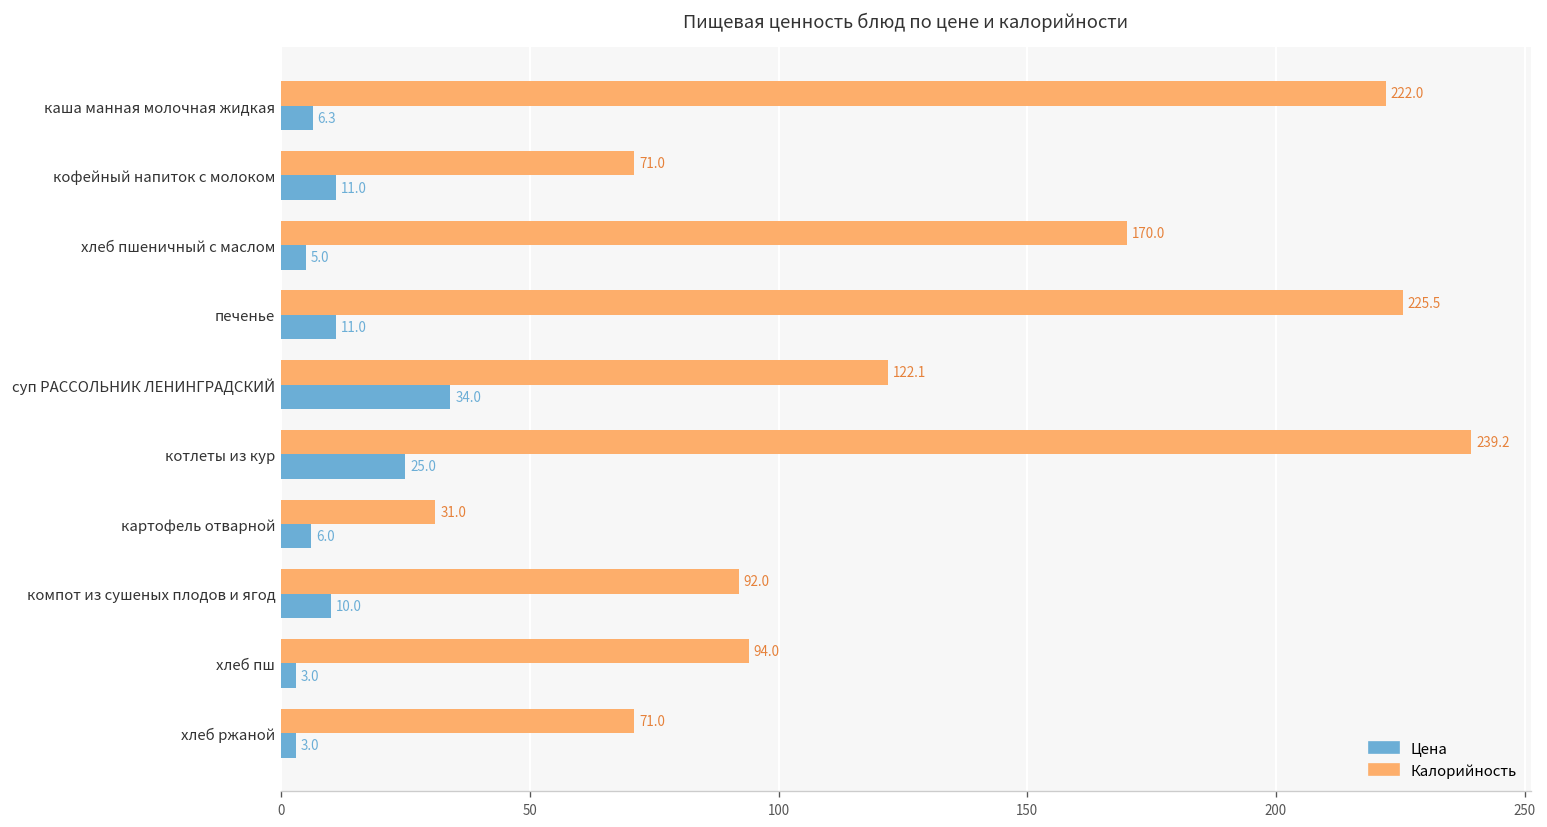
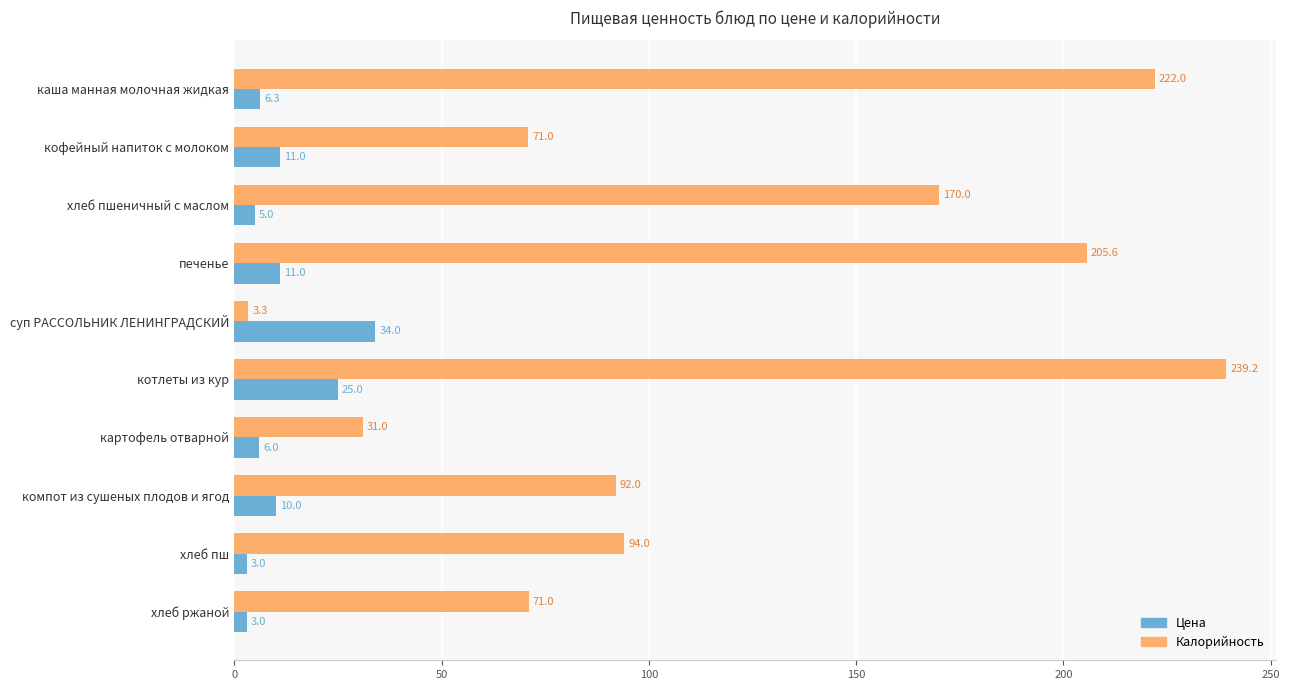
Калорийность, печенье: 225.5 -> 205.6
Калорийность, суп РАССОЛЬНИК ЛЕНИНГРАДСКИЙ: 122.1 -> 3.3
